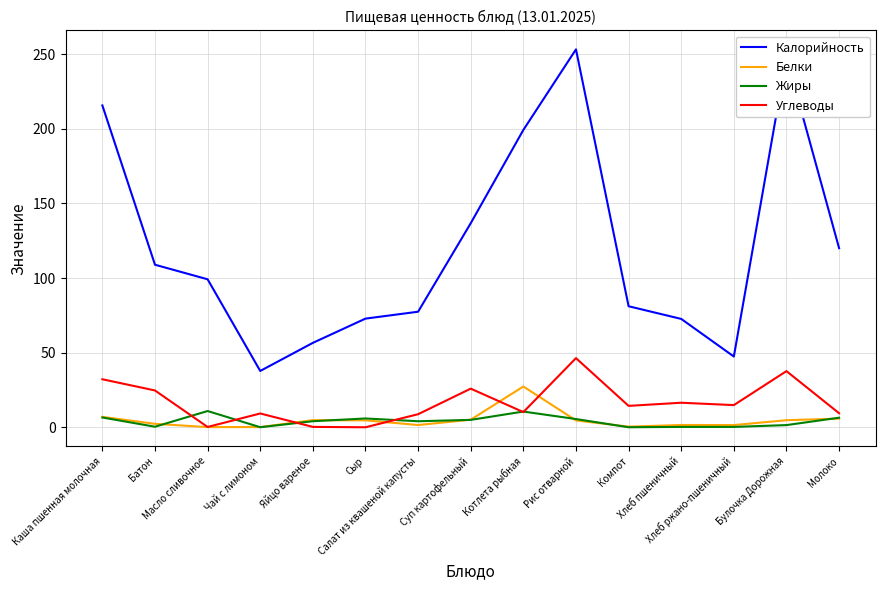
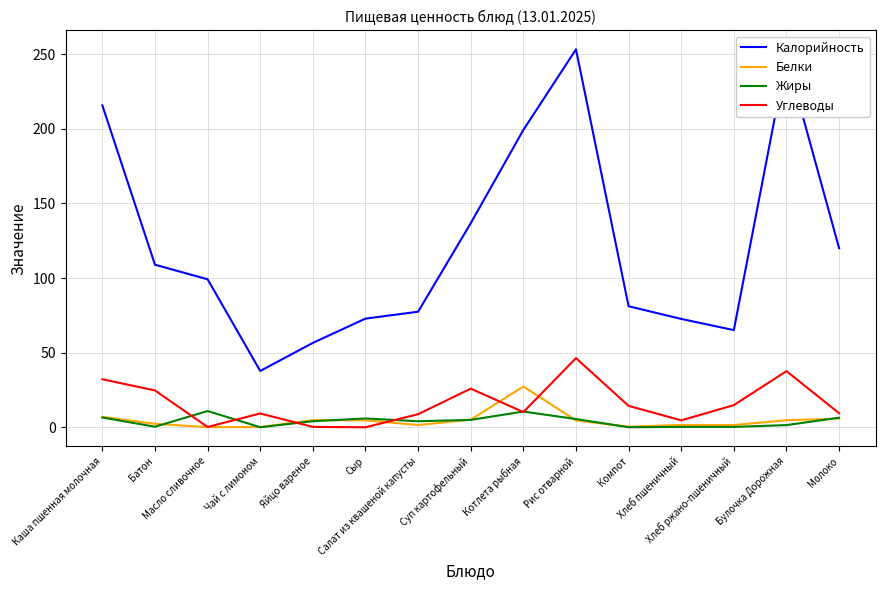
Углеводы, Хлеб пшеничный: 16 -> 5
Калорийность, Хлеб ржано-пшеничный: 47 -> 65
